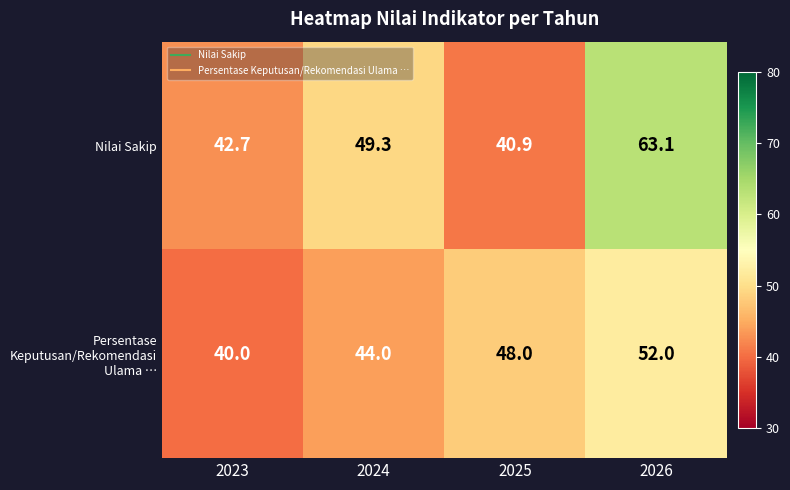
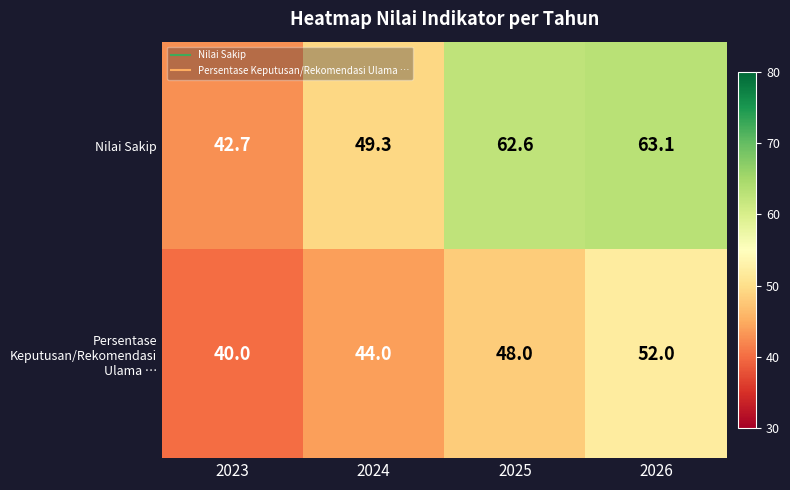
Nilai Sakip, 2025: 40.9 -> 62.6
